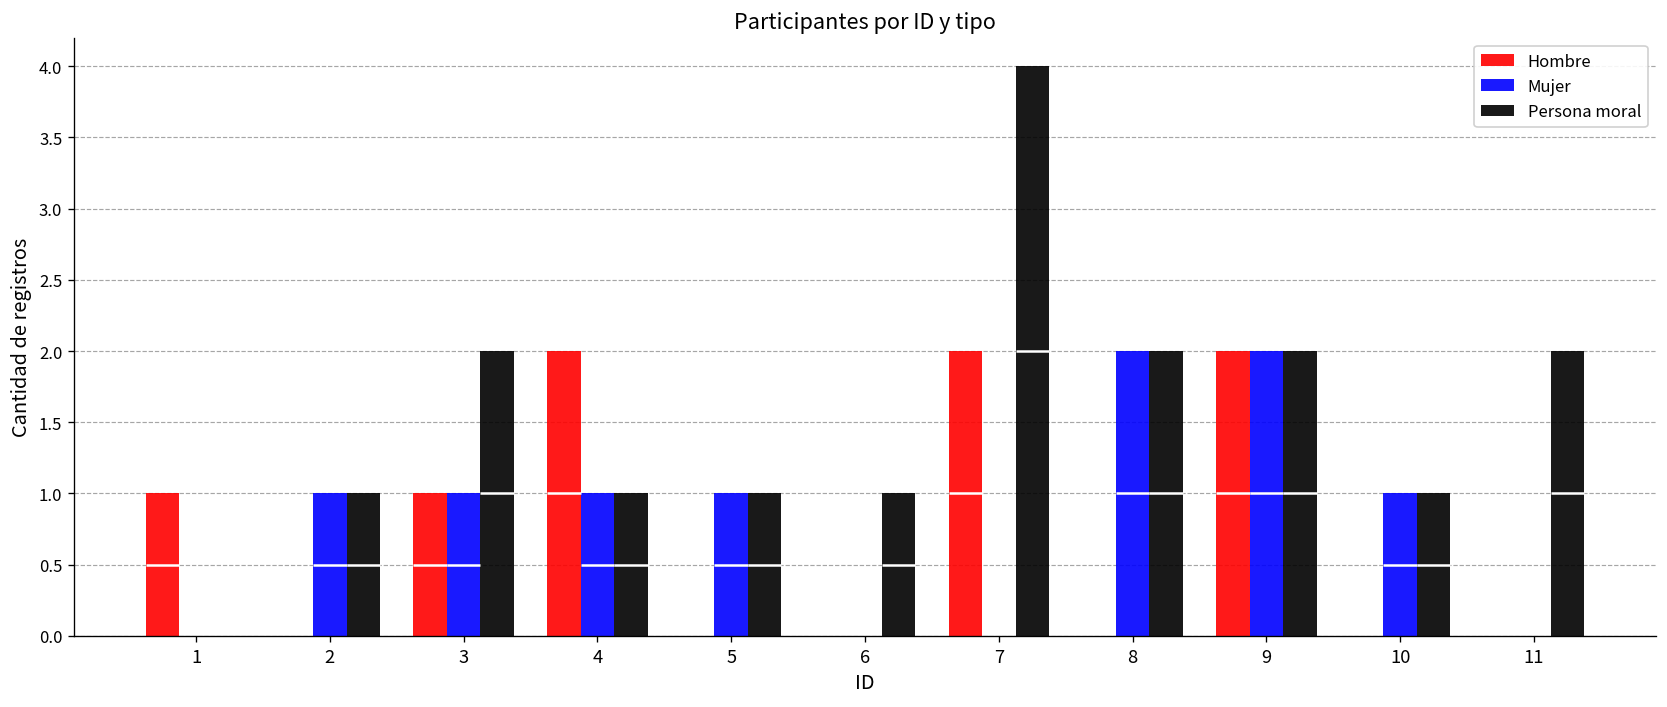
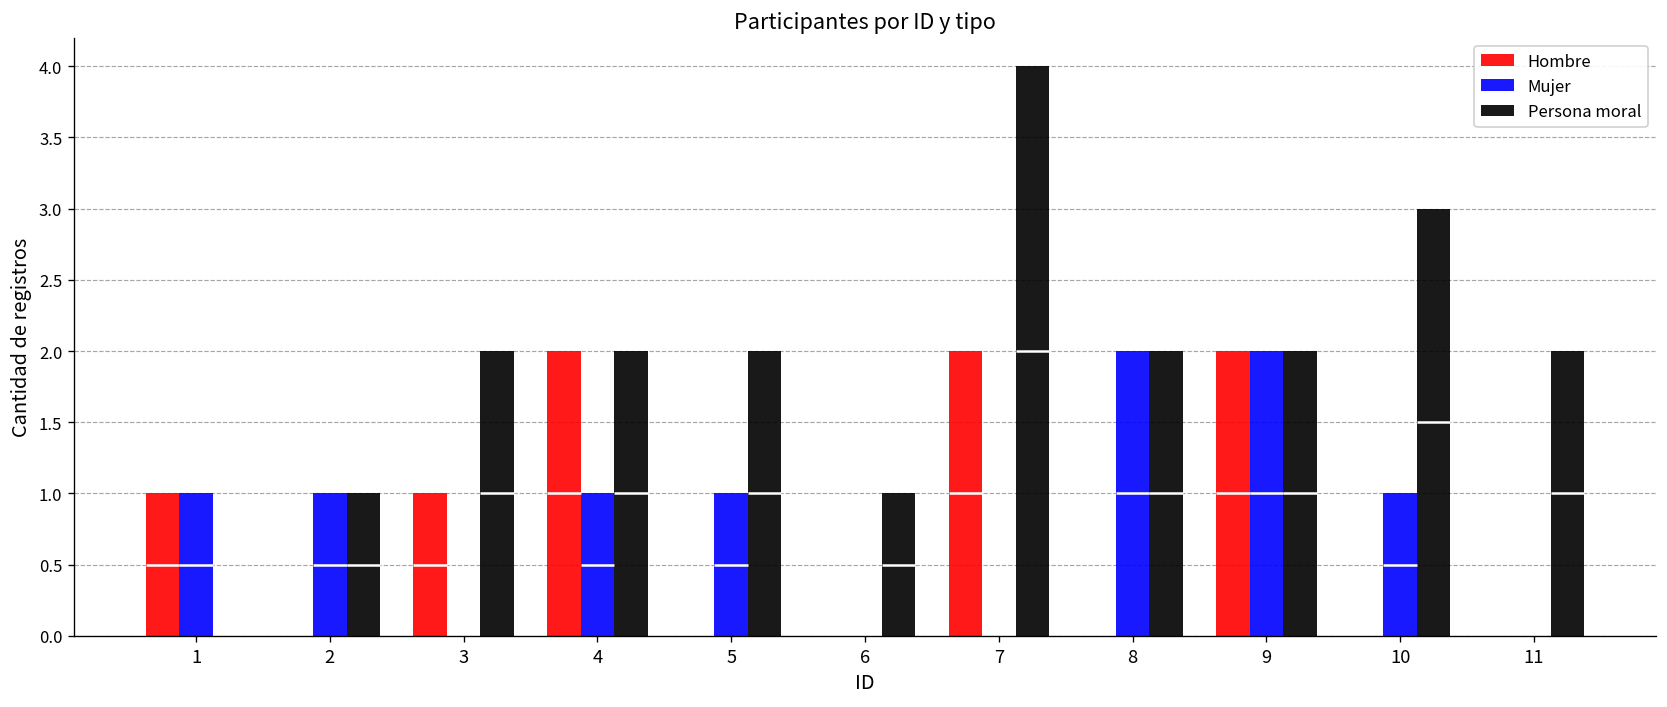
Mujer, 1: 0 -> 1
Mujer, 3: 1 -> 0
Persona moral, 4: 1 -> 2
Persona moral, 5: 1 -> 2
Persona moral, 10: 1 -> 3
